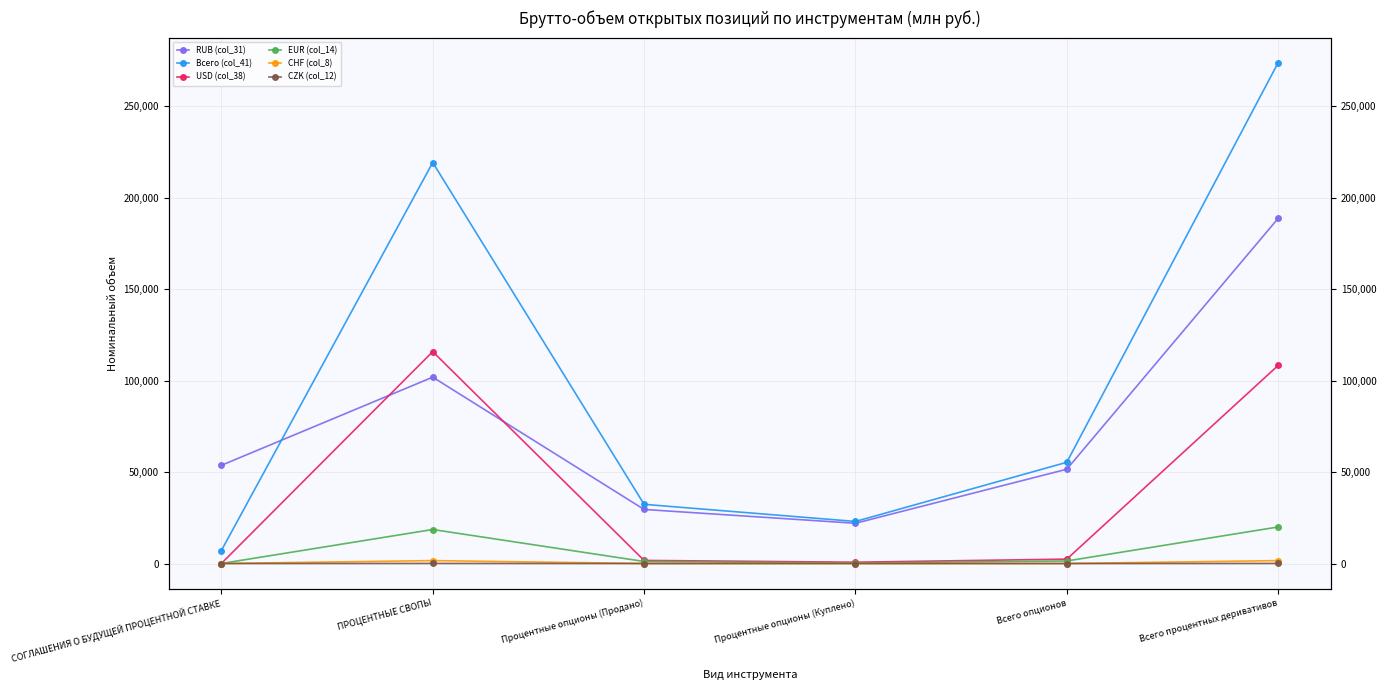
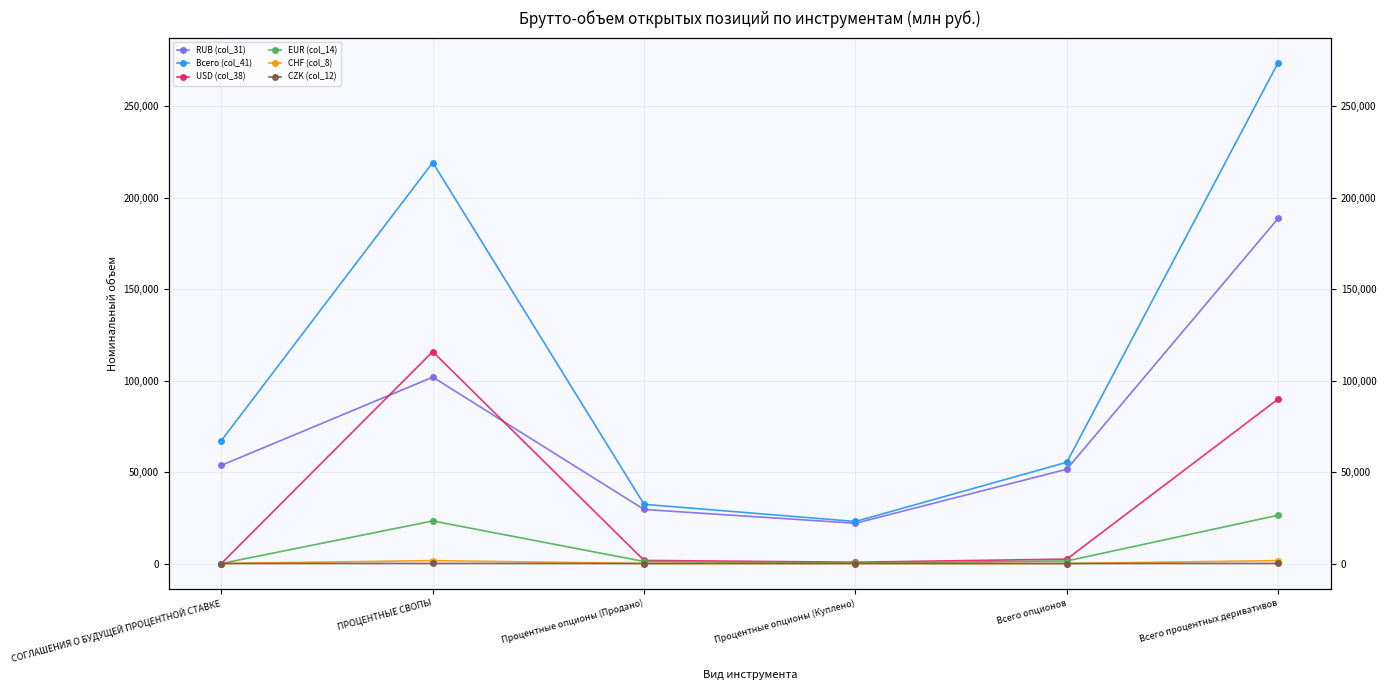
Всего (col_41), СОГЛАШЕНИЯ О БУДУЩЕЙ ПРОЦЕНТНОЙ СТАВКЕ: 7,000 -> 67,000
EUR (col_14), ПРОЦЕНТНЫЕ СВОПЫ: 19,000 -> 23,000
USD (col_38), Всего процентных деривативов: 108,000 -> 90,000
EUR (col_14), Всего процентных деривативов: 20,000 -> 26,000
